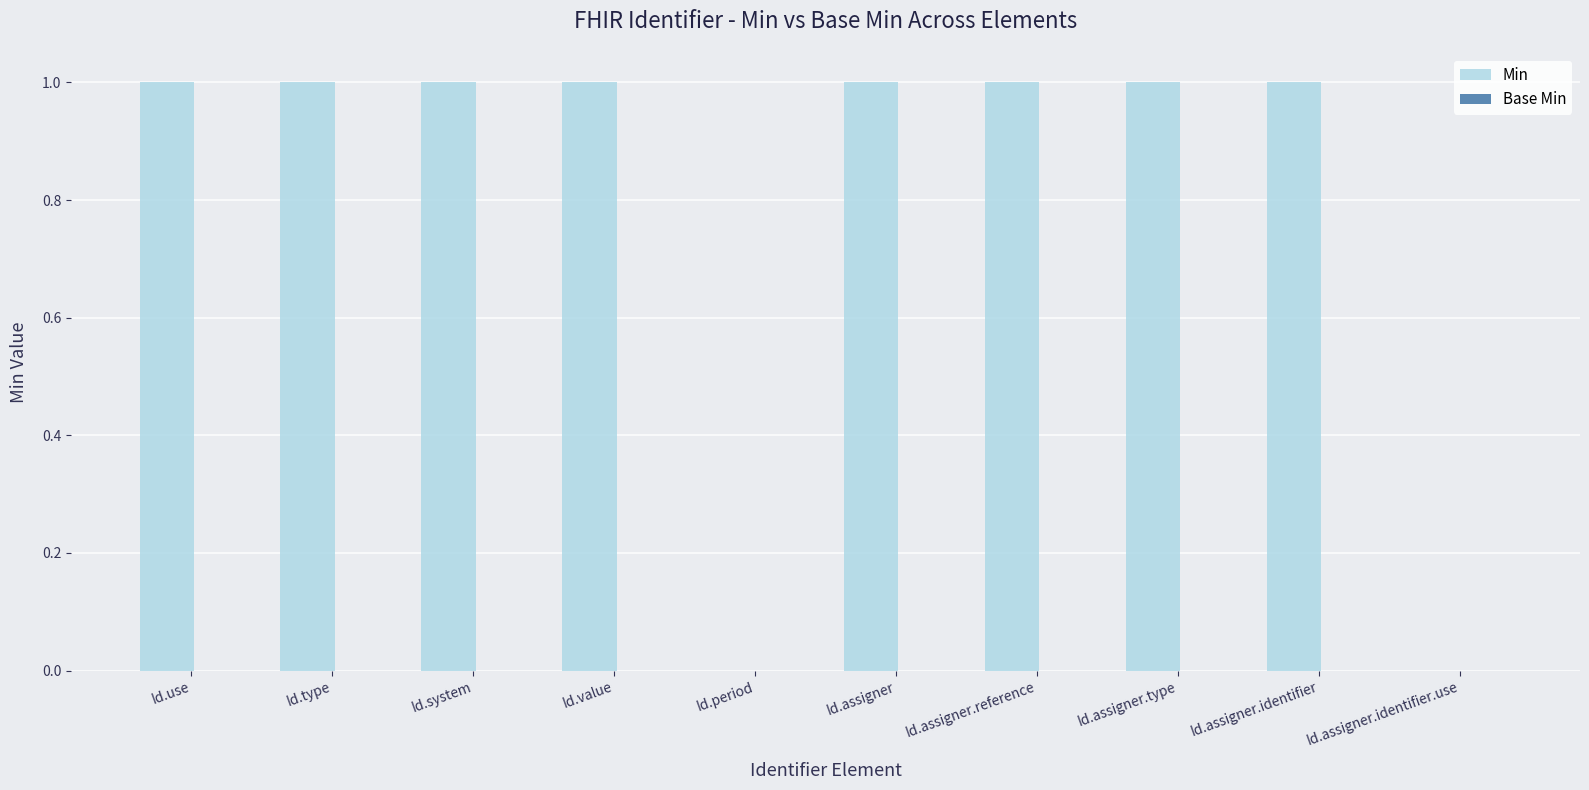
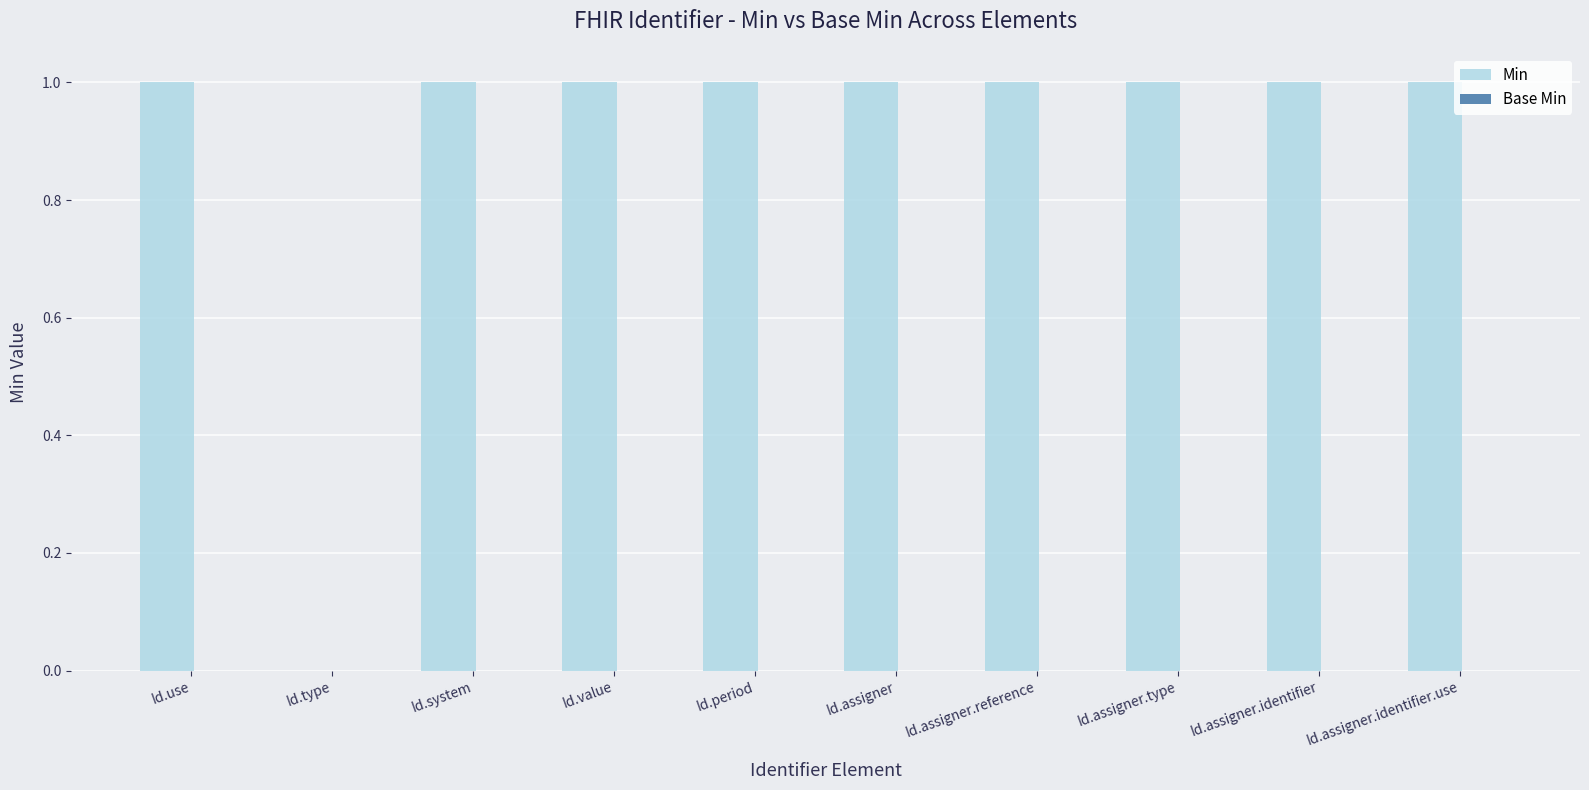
Min, Id.type: 1 -> 0
Min, Id.period: 0 -> 1
Min, Id.assigner.identifier.use: 0 -> 1
